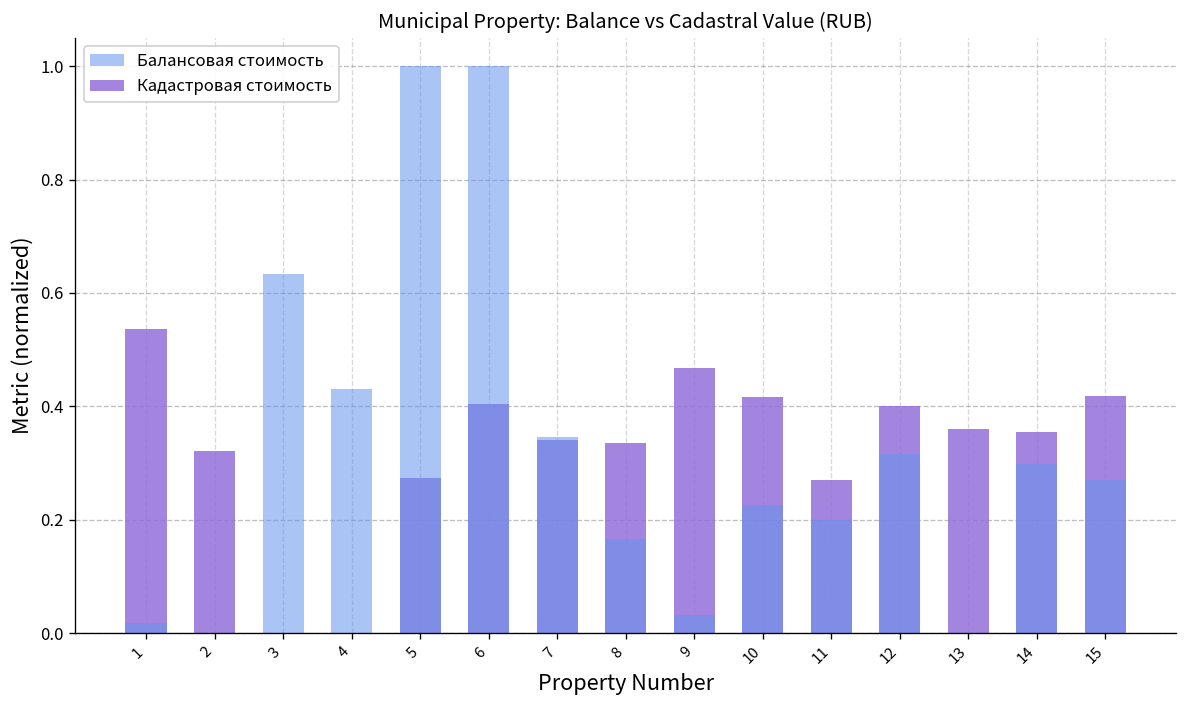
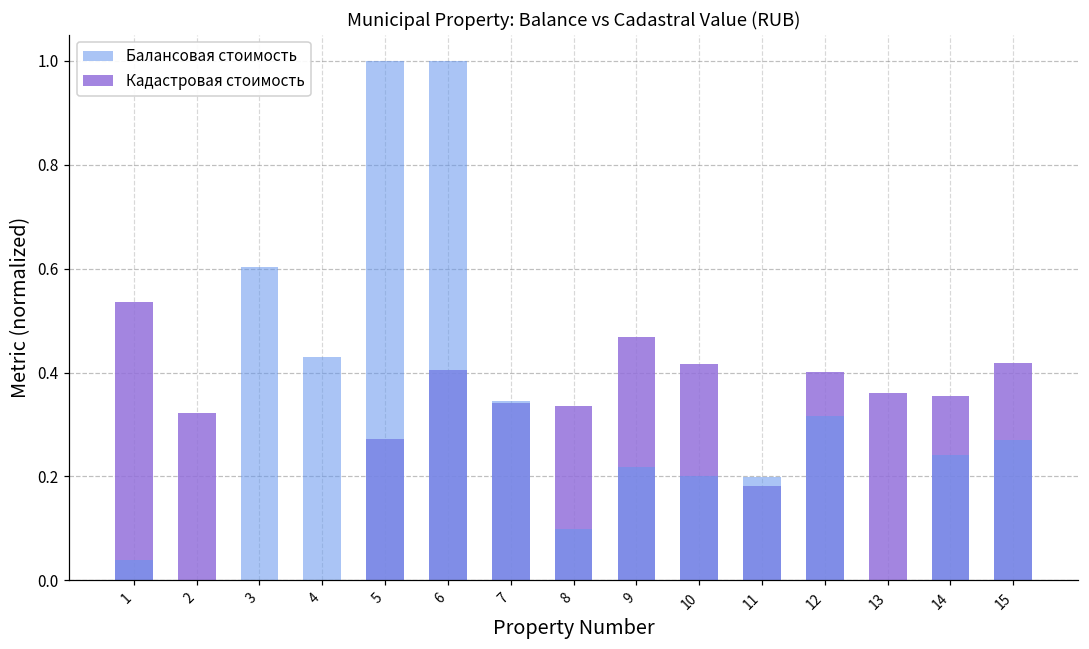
Балансовая стоимость, 1: 0.02 -> 0.04
Балансовая стоимость, 3: 0.63 -> 0.60
Балансовая стоимость, 8: 0.17 -> 0.10
Балансовая стоимость, 9: 0.03 -> 0.22
Балансовая стоимость, 10: 0.23 -> 0.20
Кадастровая стоимость, 11: 0.27 -> 0.18
Балансовая стоимость, 14: 0.30 -> 0.24
